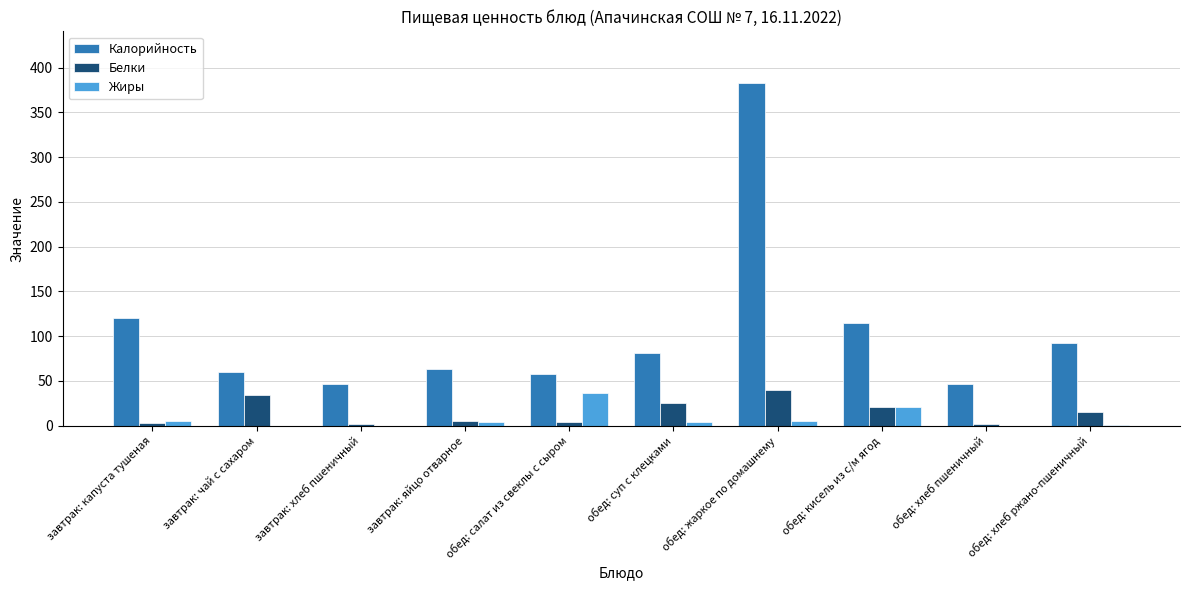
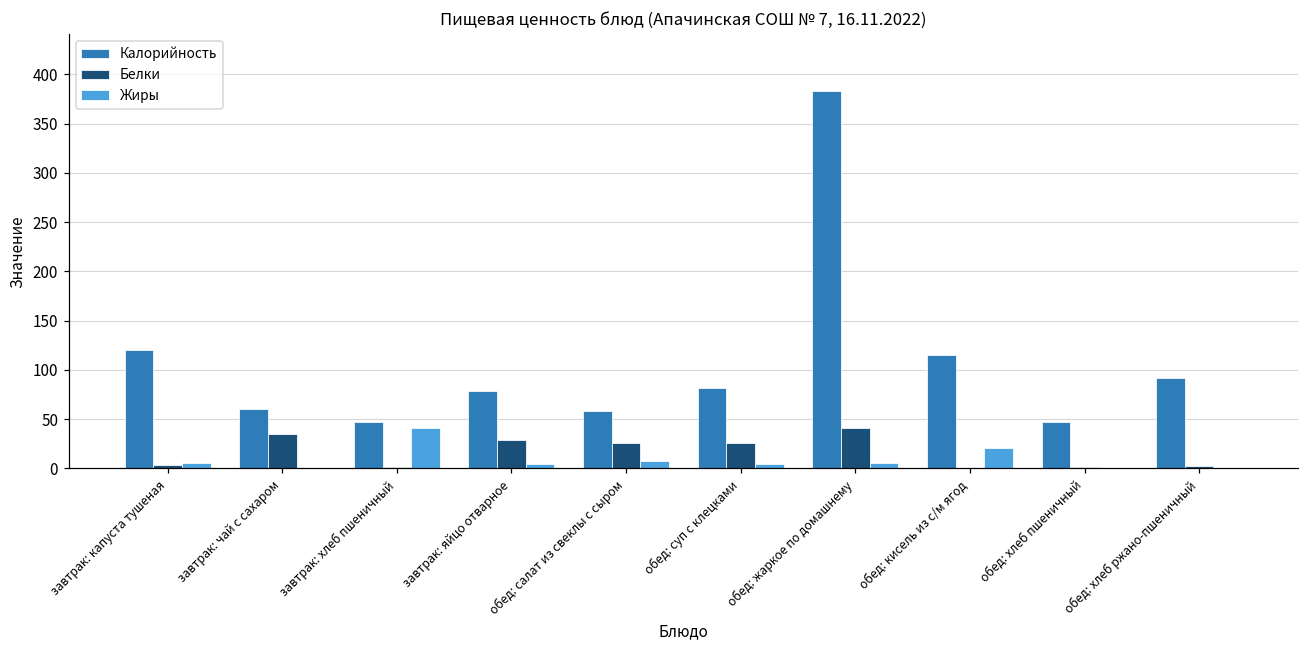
Жиры, завтрак: хлеб пшеничный: 0 -> 40
Калорийность, завтрак: яйцо отварное: 60 -> 80
Белки, завтрак: яйцо отварное: 10 -> 30
Белки, обед: салат из свеклы с сыром: 0 -> 30
Жиры, обед: салат из свеклы с сыром: 40 -> 10
Белки, обед: кисель из с/м ягод: 20 -> 0
Белки, обед: хлеб ржано-пшеничный: 20 -> 0
